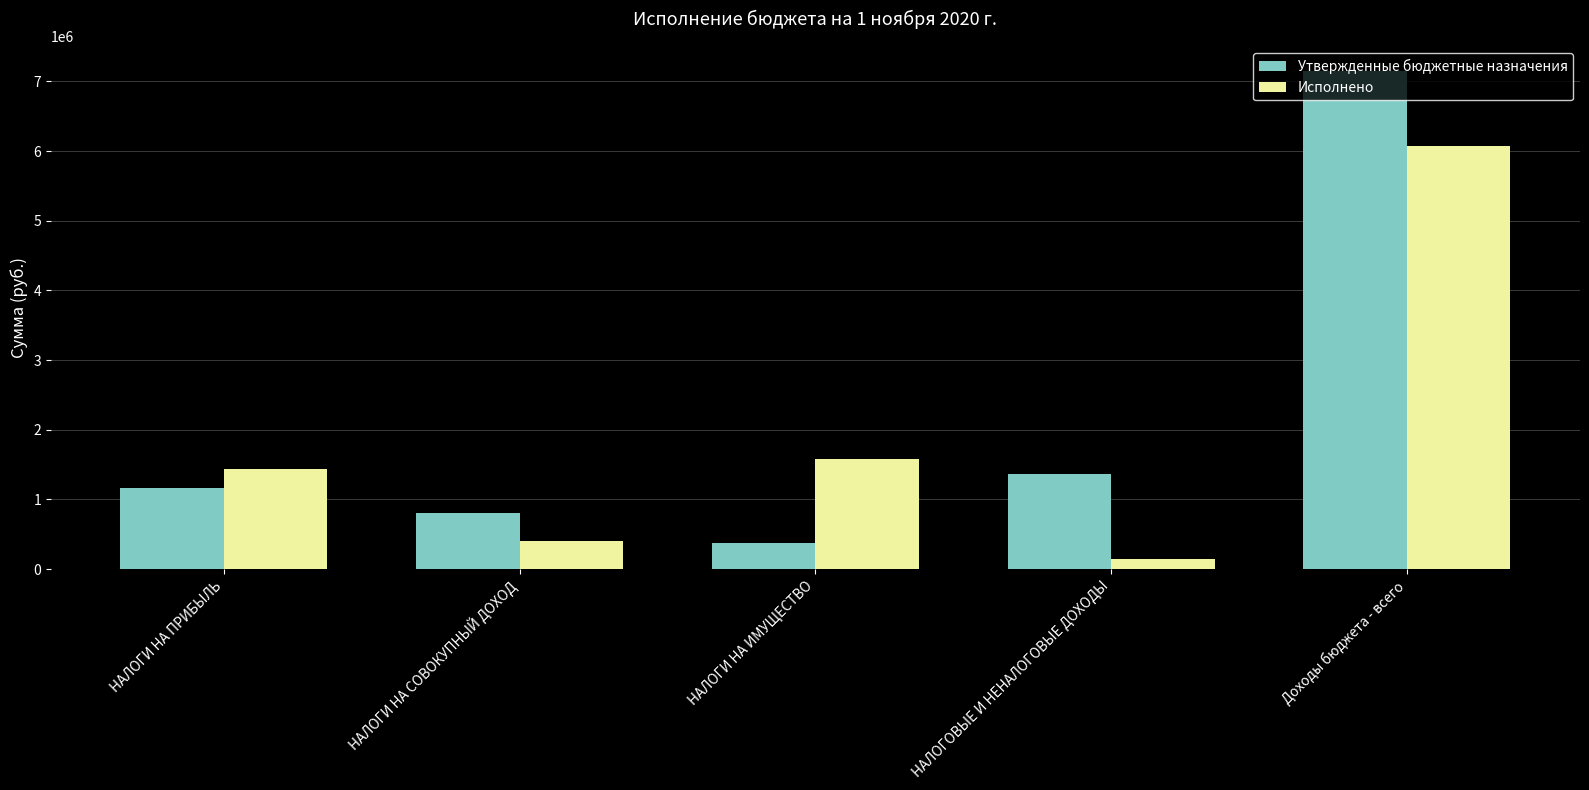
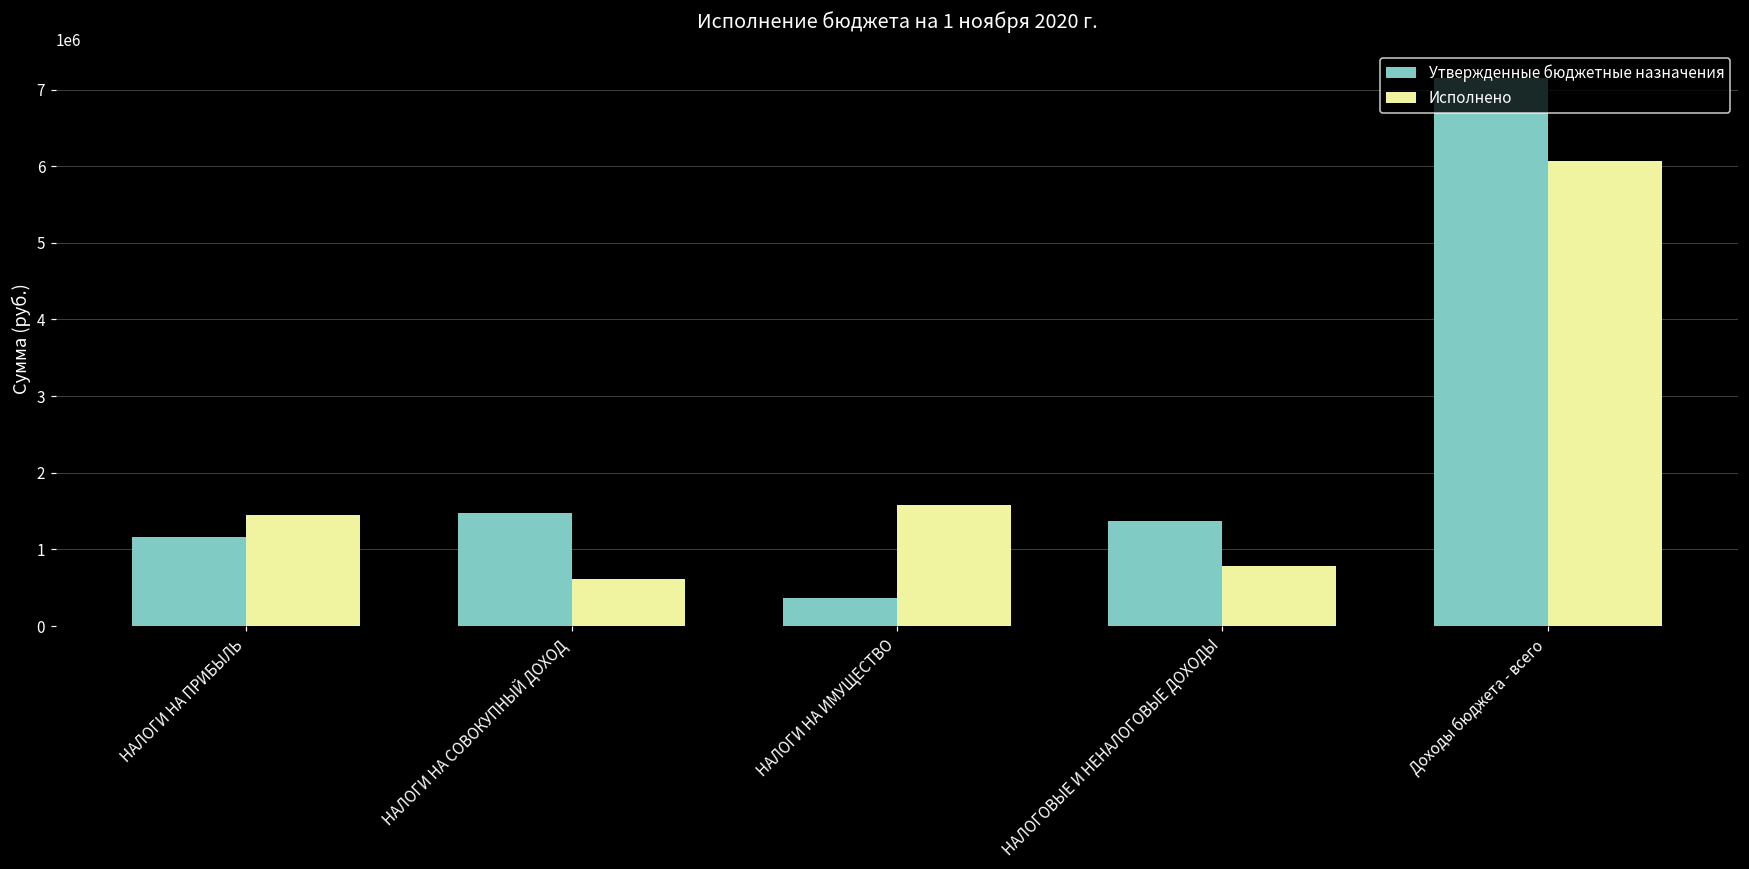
Утвержденные бюджетные назначения, НАЛОГИ НА СОВОКУПНЫЙ ДОХОД: 800000 -> 1500000
Исполнено, НАЛОГИ НА СОВОКУПНЫЙ ДОХОД: 400000 -> 600000
Исполнено, НАЛОГОВЫЕ И НЕНАЛОГОВЫЕ ДОХОДЫ: 200000 -> 800000
